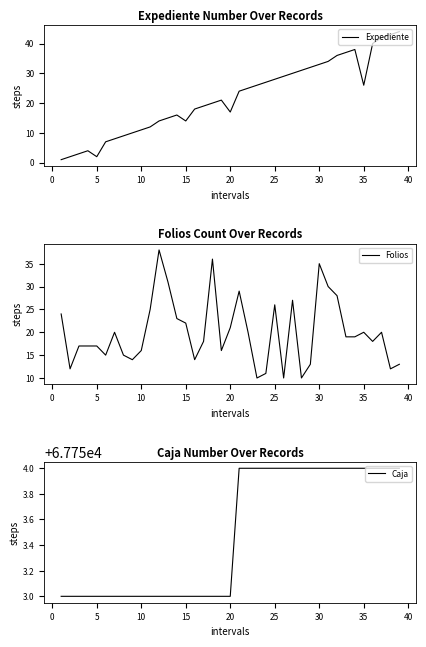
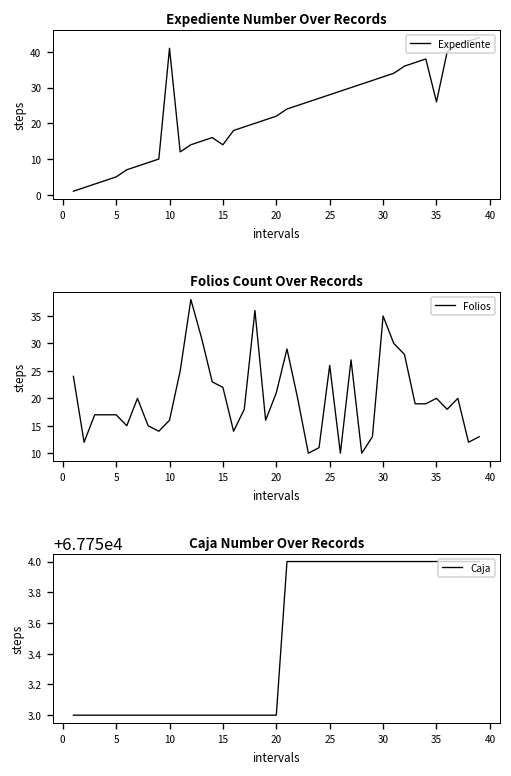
Expediente Number Over Records, 5: 2 -> 5
Expediente Number Over Records, 10: 11 -> 41
Expediente Number Over Records, 20: 17 -> 22
